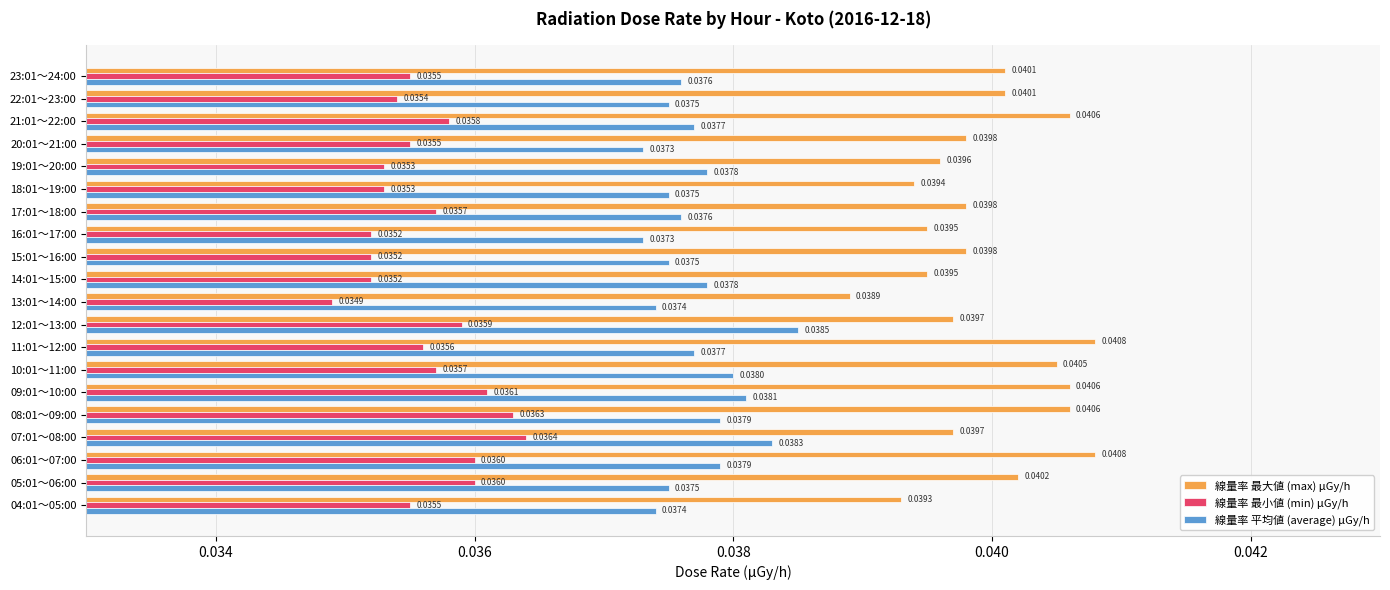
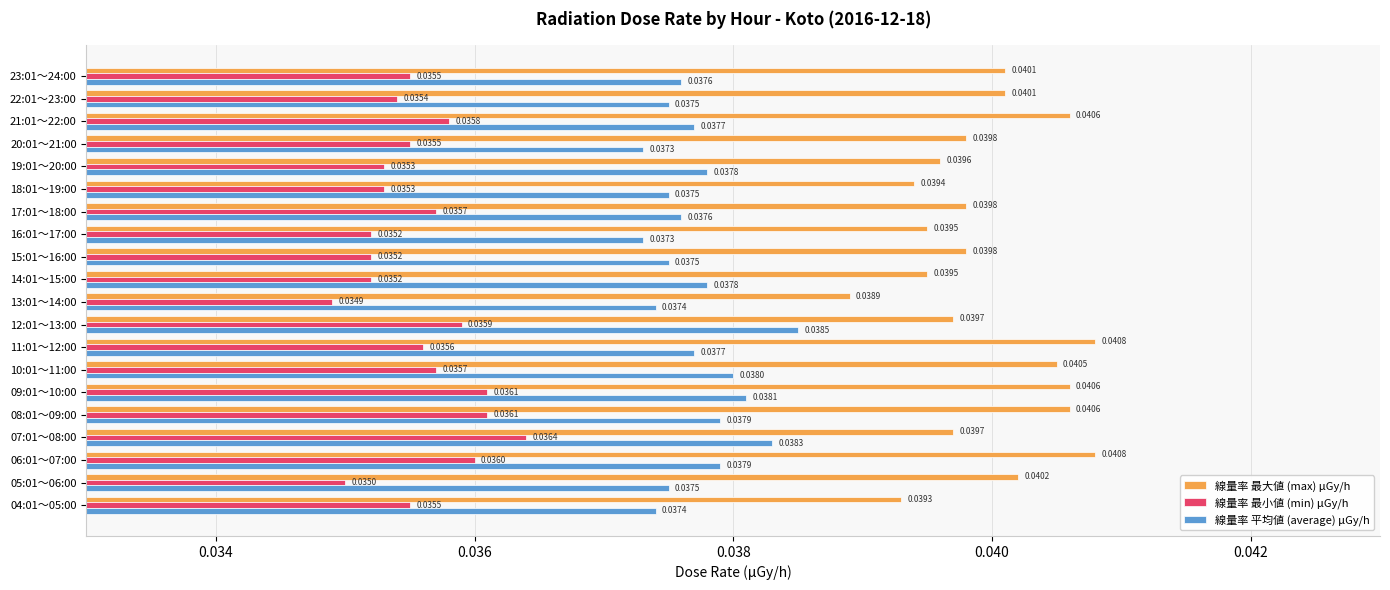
線量率 最小値 (min) μGy/h, 08:01～09:00: 0.0363 -> 0.0361
線量率 最小値 (min) μGy/h, 05:01～06:00: 0.0360 -> 0.0350
